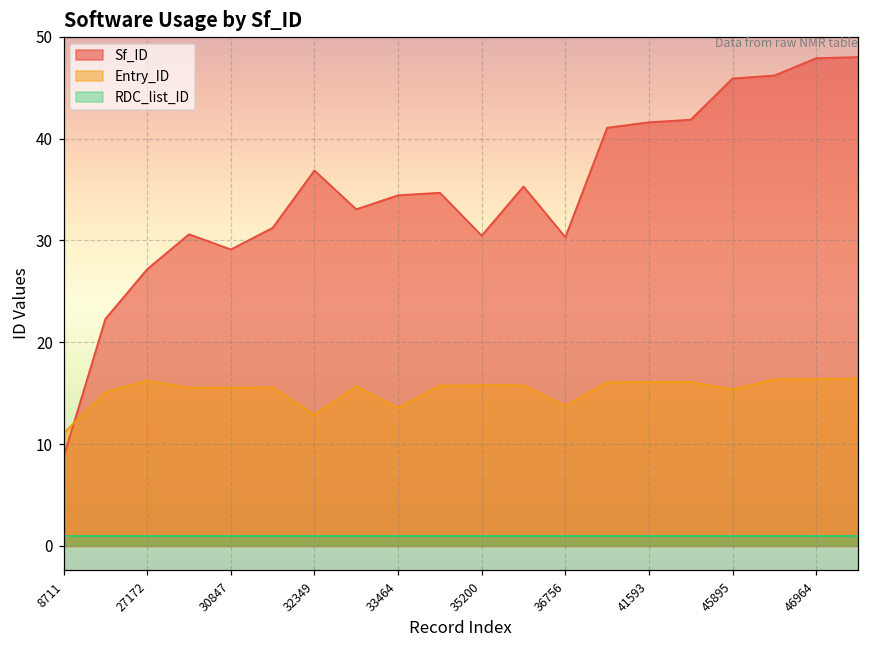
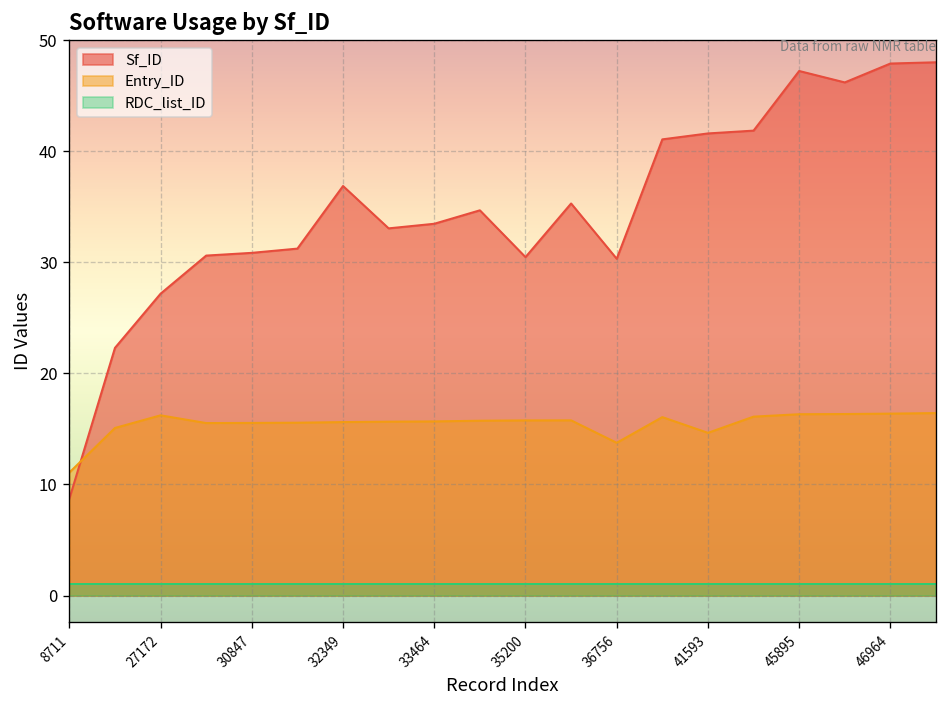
Sf_ID, 30847: 29 -> 31
Entry_ID, 32349: 13 -> 16
Sf_ID, 33464: 34 -> 33
Entry_ID, 33464: 14 -> 16
Entry_ID, 41593: 16 -> 15
Sf_ID, 45895: 46 -> 47
Entry_ID, 45895: 15 -> 16
